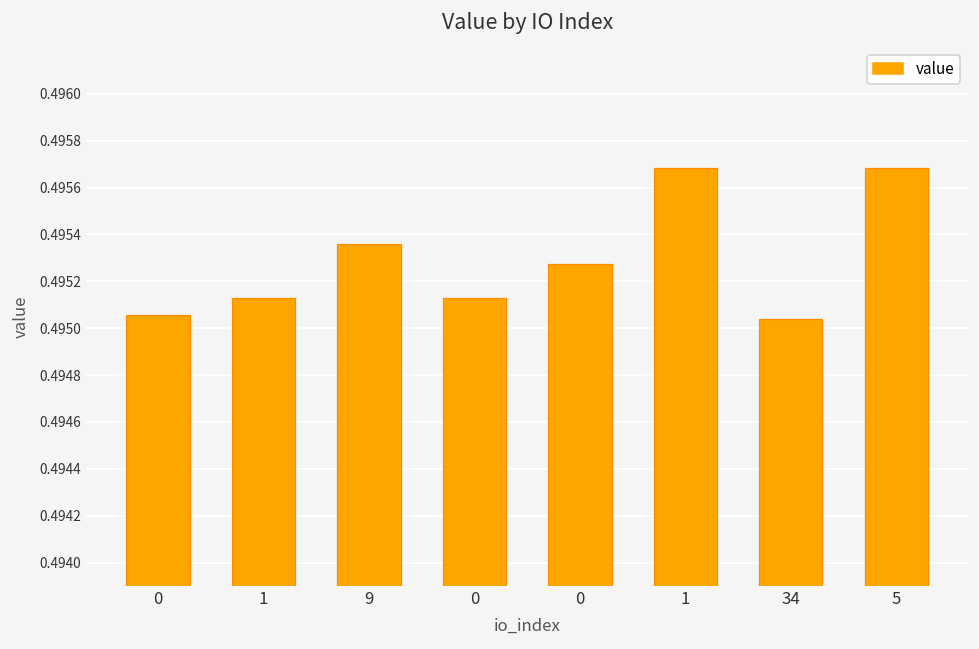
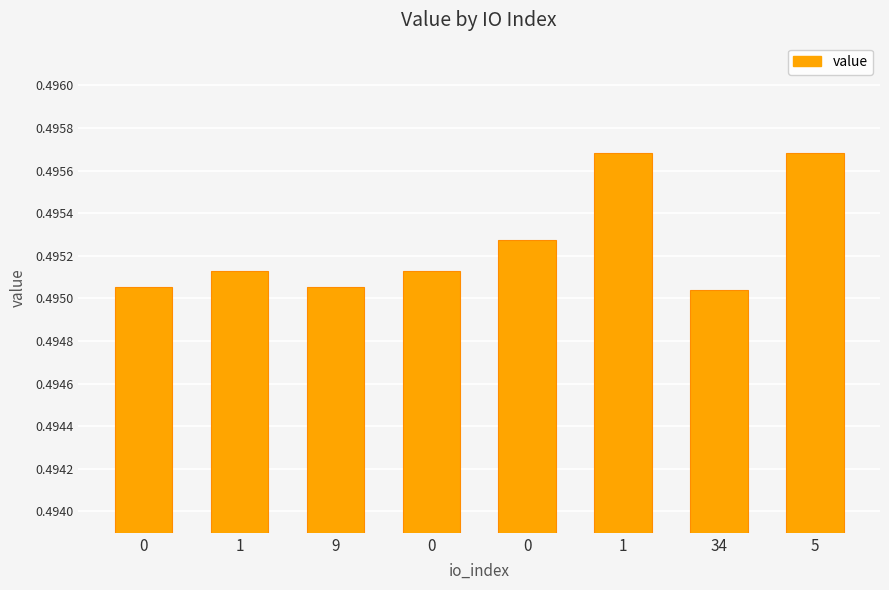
9: 0.49536 -> 0.49506
